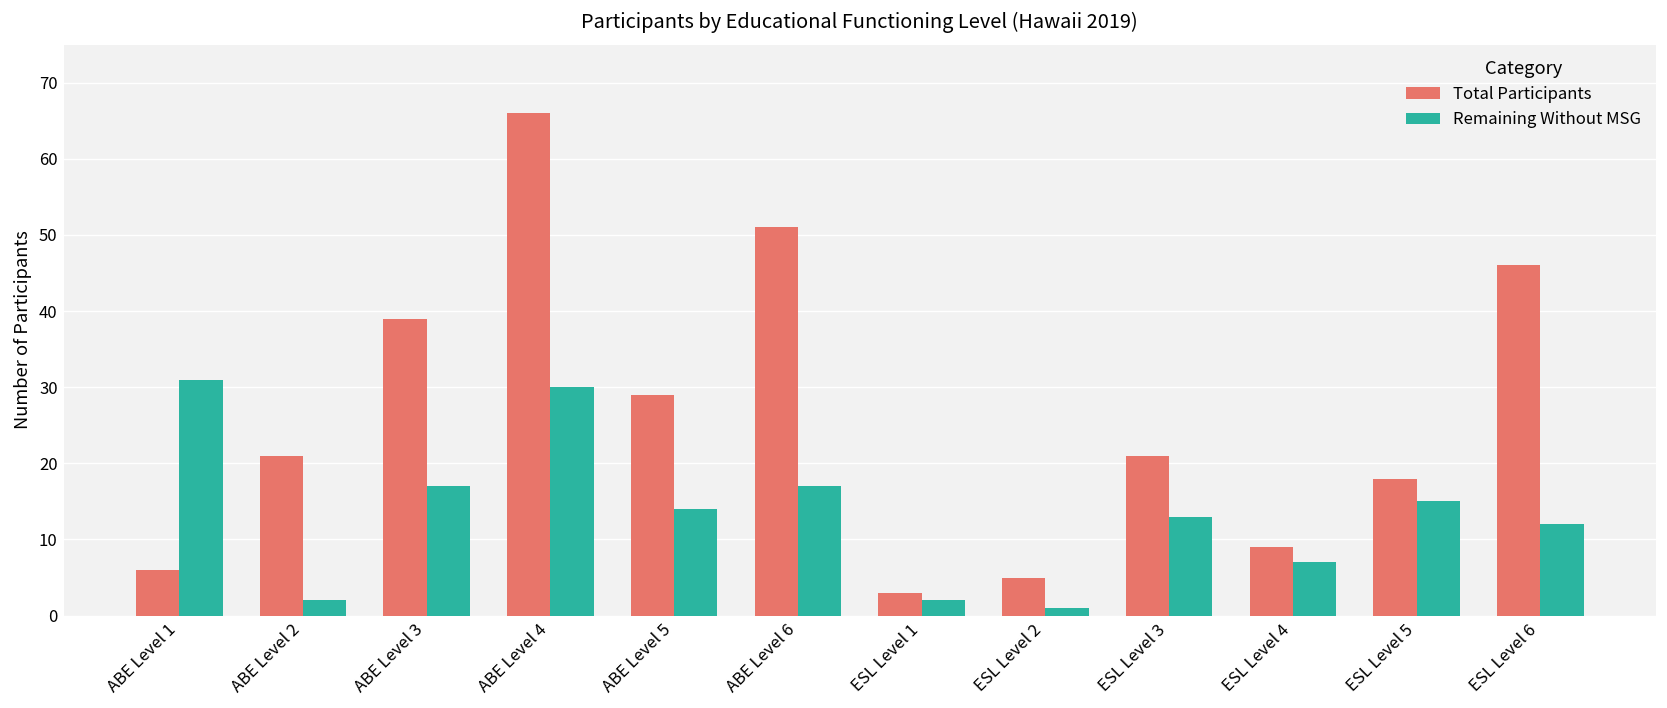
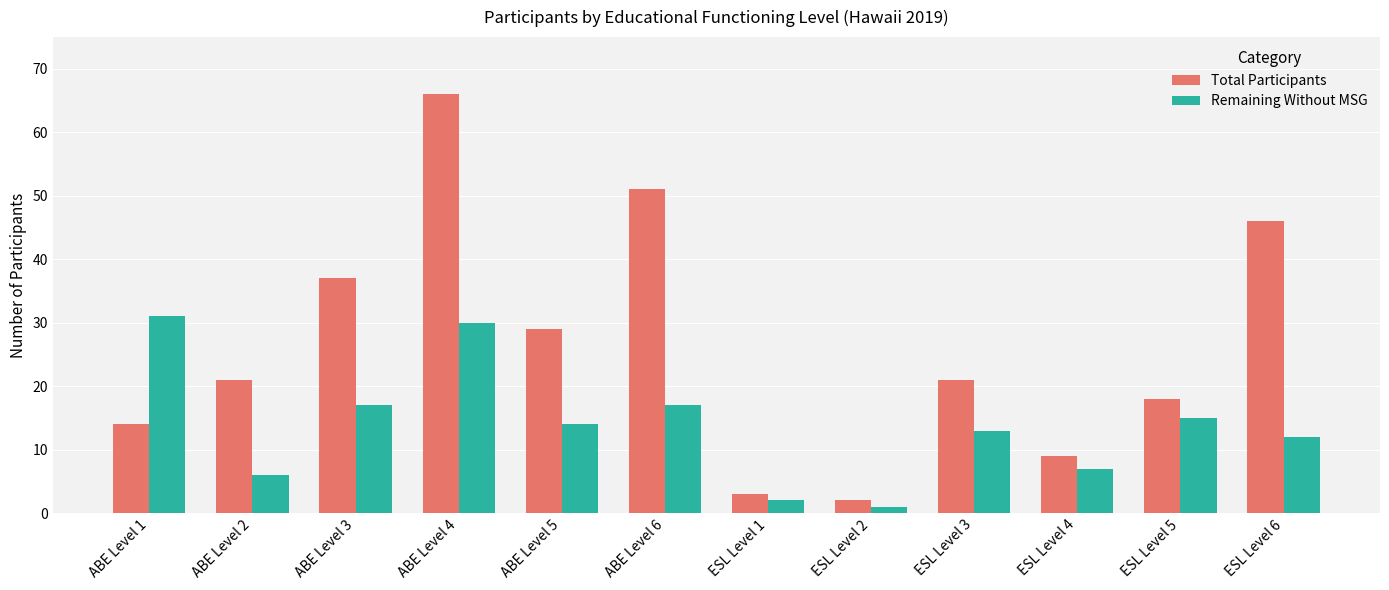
Total Participants, ABE Level 1: 6 -> 14
Remaining Without MSG, ABE Level 2: 2 -> 6
Total Participants, ABE Level 3: 39 -> 37
Total Participants, ESL Level 2: 5 -> 2
